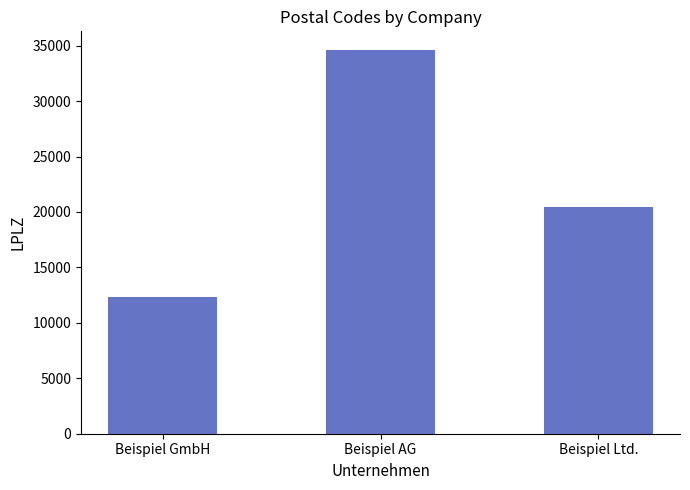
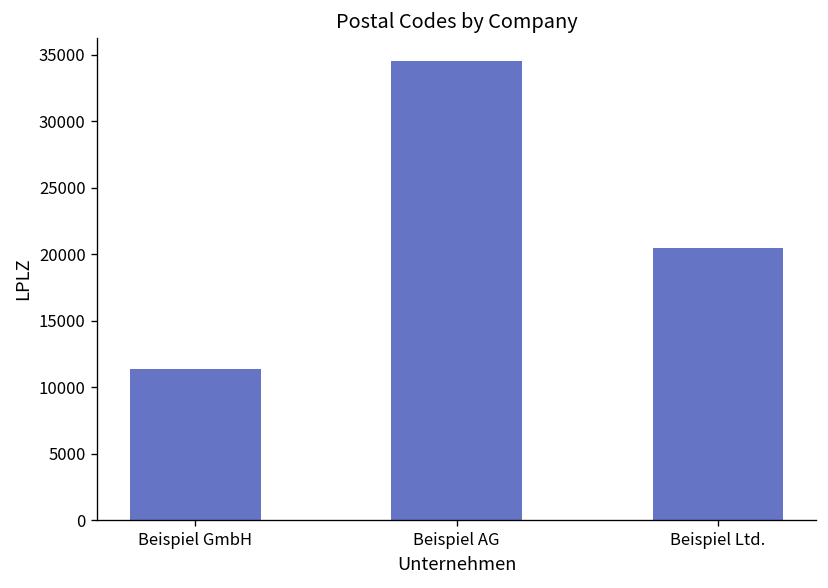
Beispiel GmbH: 12300 -> 11400
